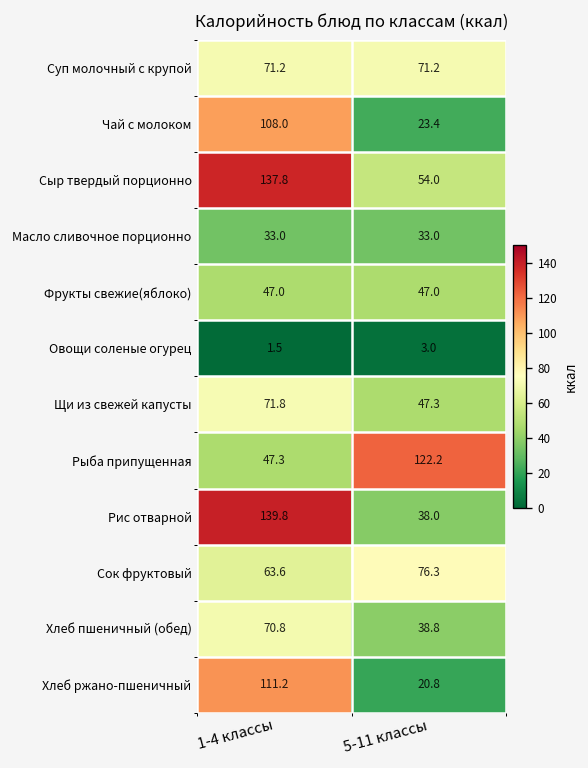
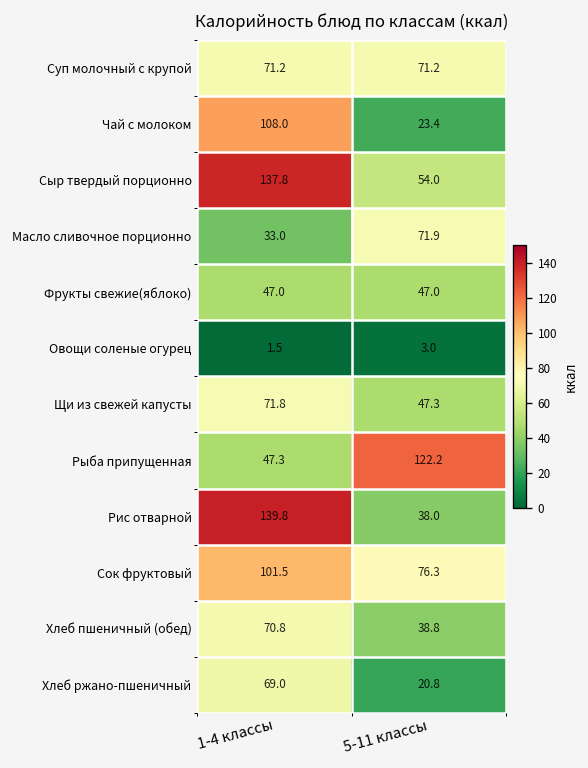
Масло сливочное порционно, 5-11 классы: 33.0 -> 71.9
Сок фруктовый, 1-4 классы: 63.6 -> 101.5
Хлеб ржано-пшеничный, 1-4 классы: 111.2 -> 69.0
